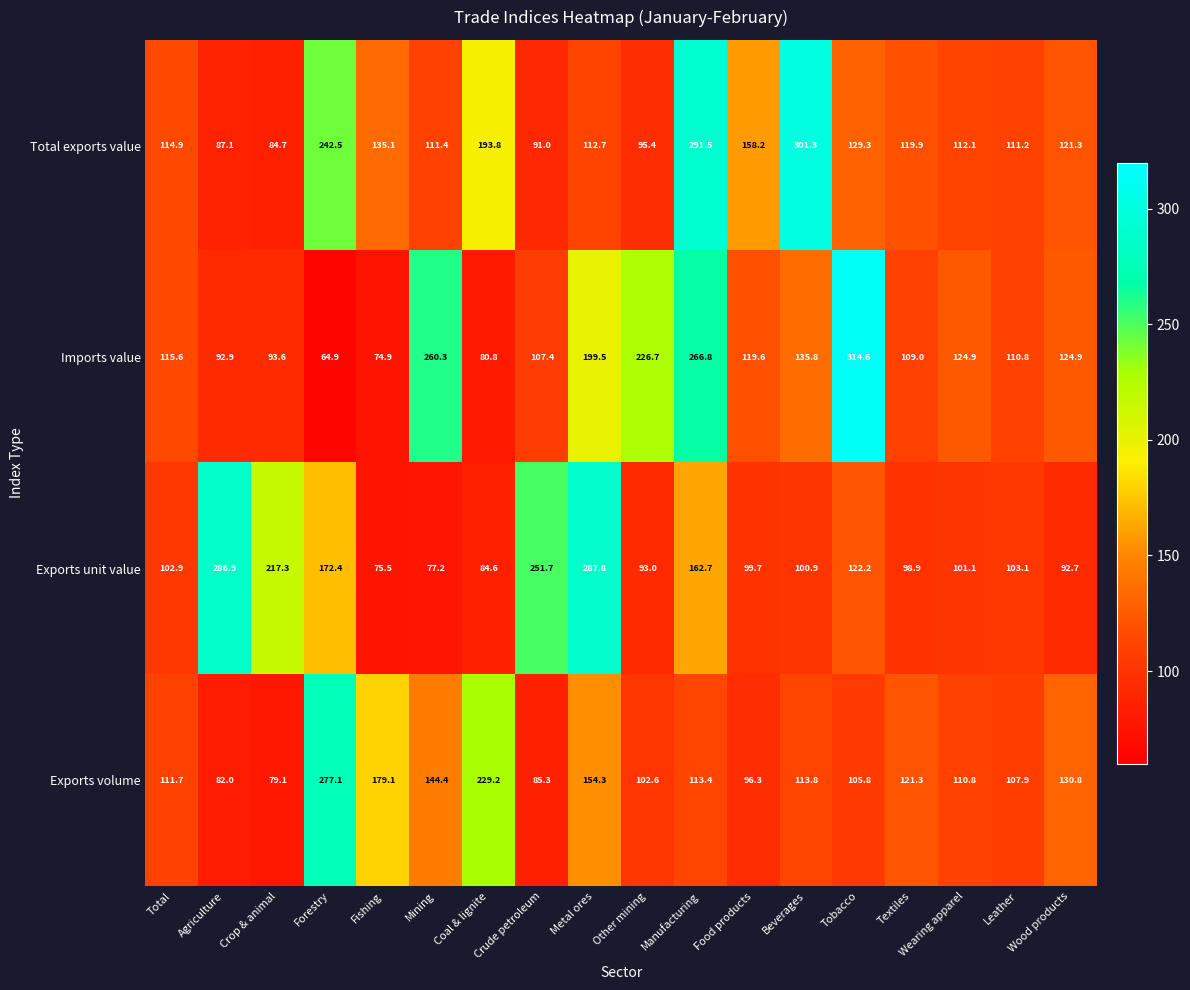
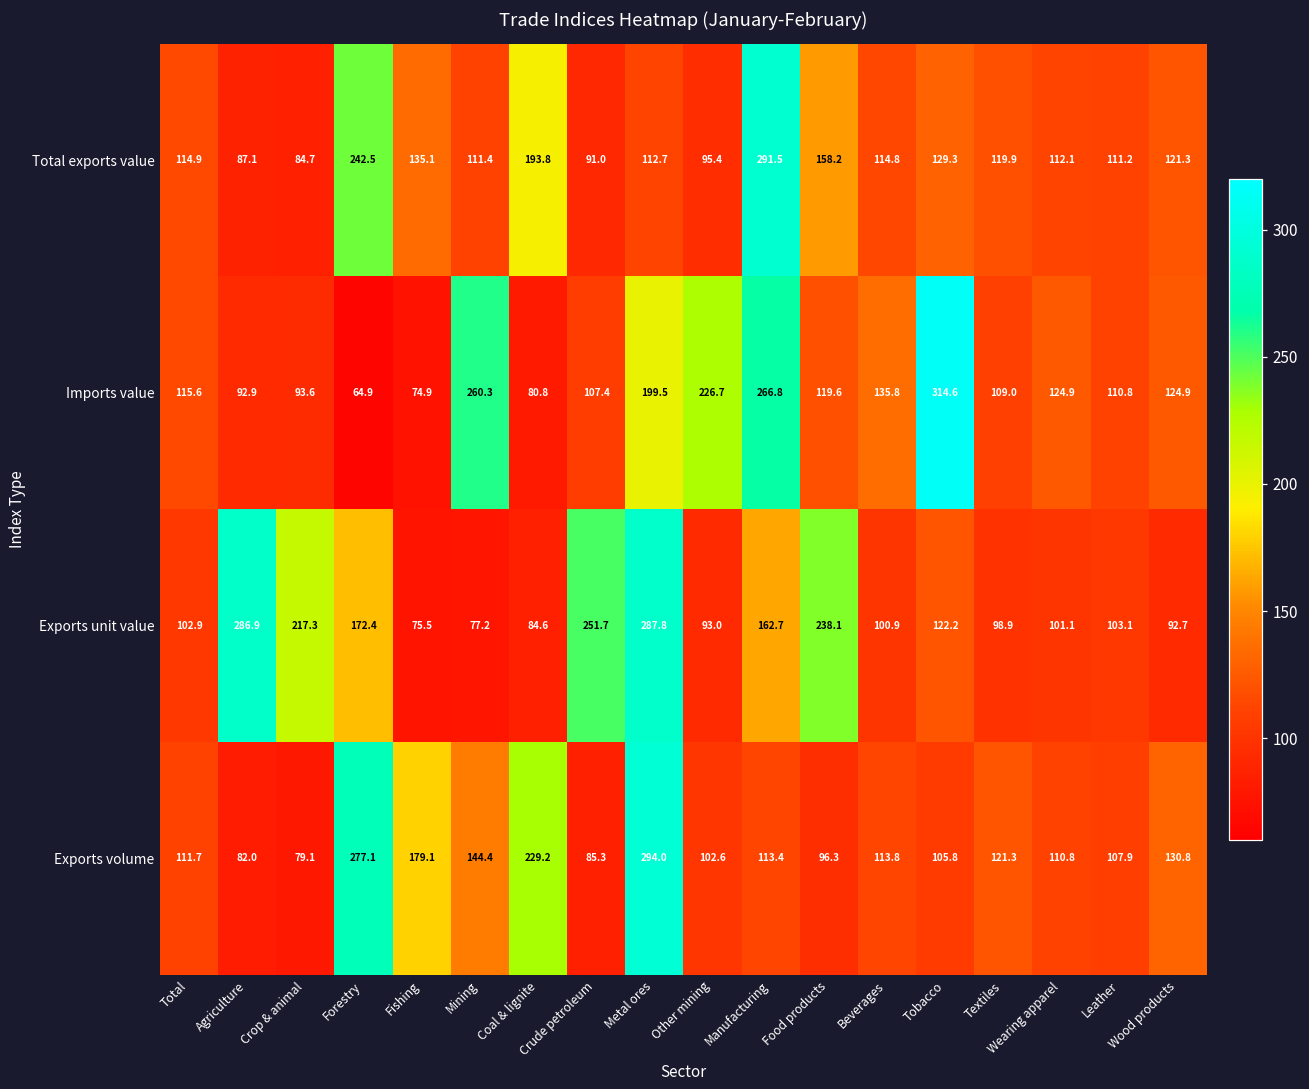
Total exports value, Beverages: 301.3 -> 114.8
Exports unit value, Food products: 99.7 -> 238.1
Exports volume, Metal ores: 154.3 -> 294.0
